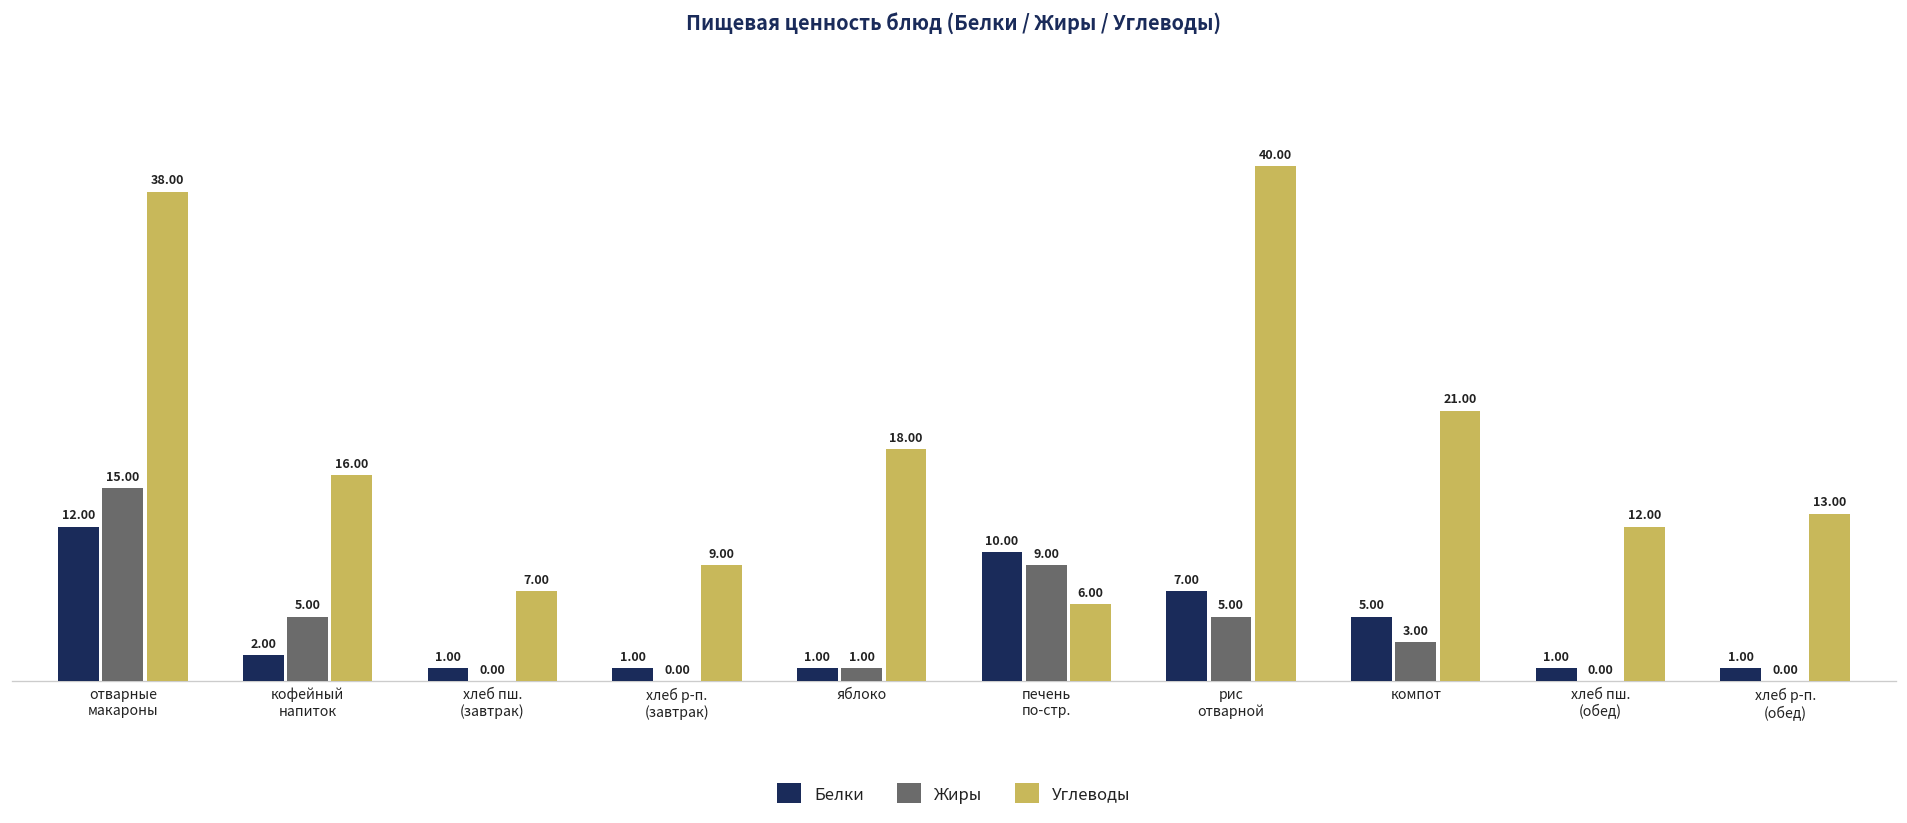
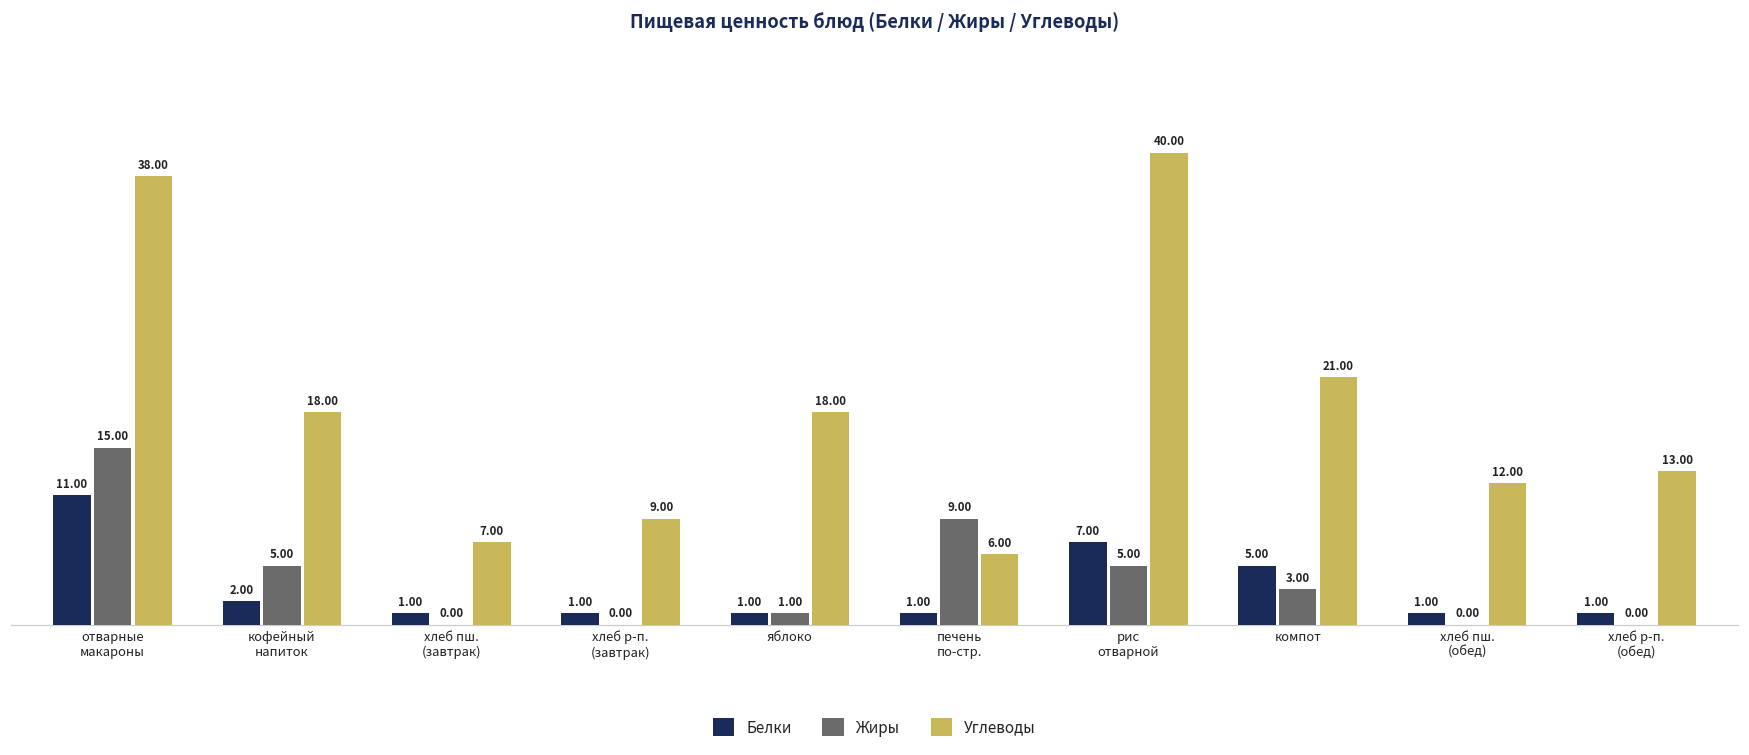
Белки, отварные макароны: 12.00 -> 11.00
Углеводы, кофейный напиток: 16.00 -> 18.00
Белки, печень по-стр.: 10.00 -> 1.00
